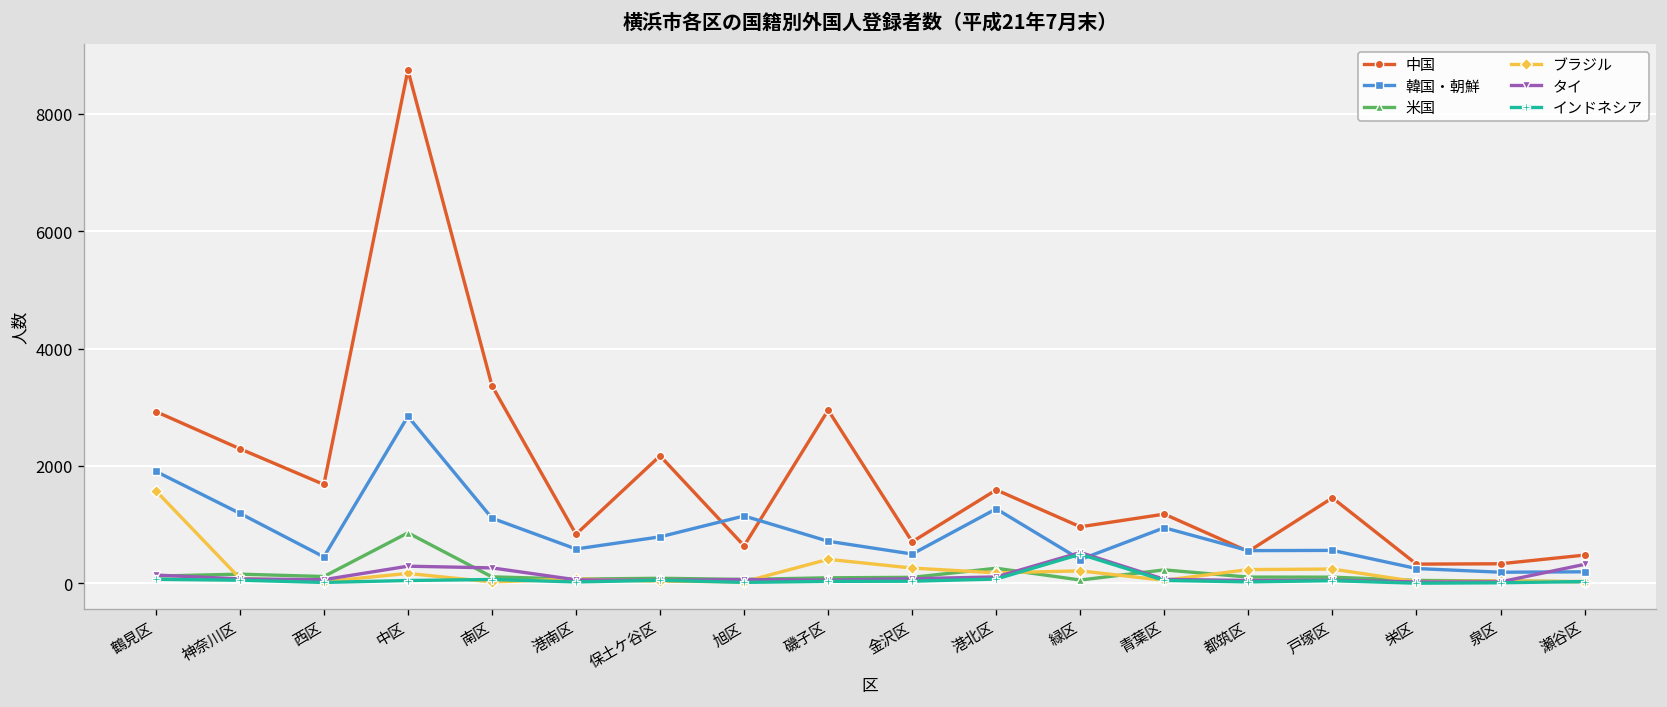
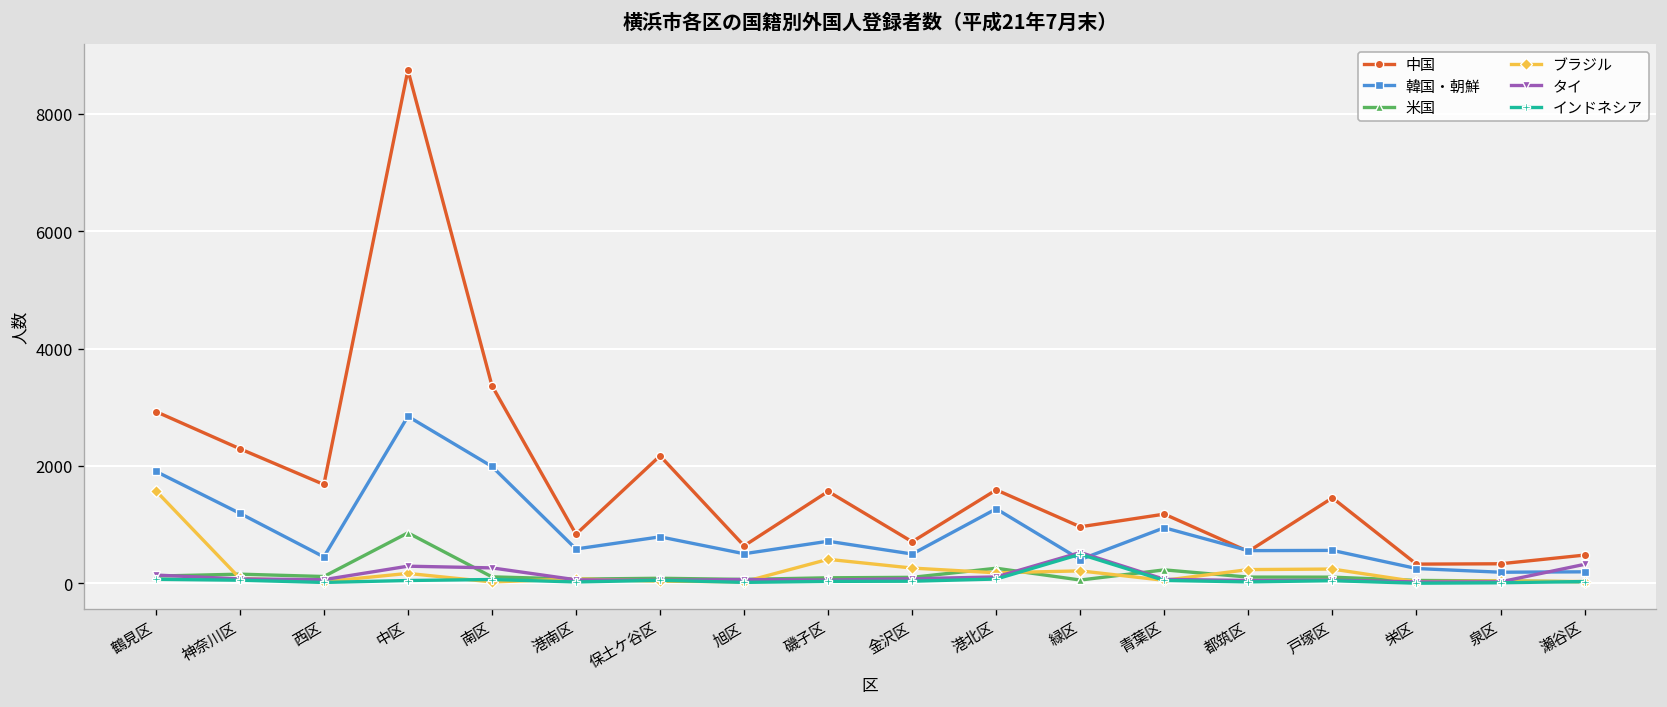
韓国・朝鮮, 南区: 1100 -> 2000
韓国・朝鮮, 旭区: 1100 -> 500
中国, 磯子区: 3000 -> 1600
